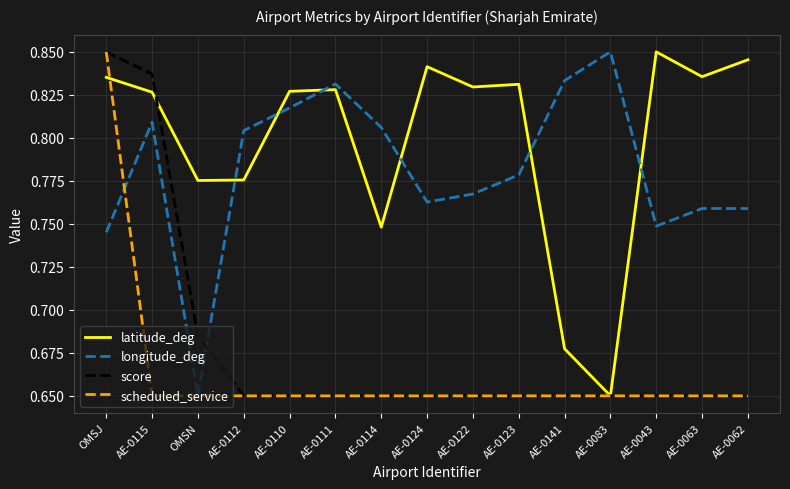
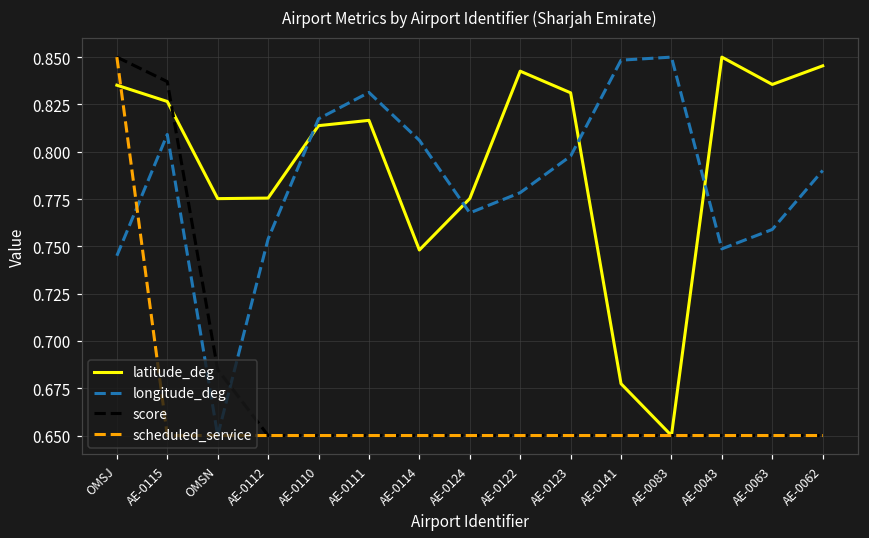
longitude_deg, AE-0112: 0.804 -> 0.754
latitude_deg, AE-0110: 0.827 -> 0.814
latitude_deg, AE-0111: 0.828 -> 0.817
latitude_deg, AE-0124: 0.841 -> 0.775
longitude_deg, AE-0124: 0.763 -> 0.768
latitude_deg, AE-0122: 0.830 -> 0.843
longitude_deg, AE-0122: 0.767 -> 0.778
longitude_deg, AE-0123: 0.778 -> 0.798
longitude_deg, AE-0141: 0.833 -> 0.848
longitude_deg, AE-0062: 0.759 -> 0.790
